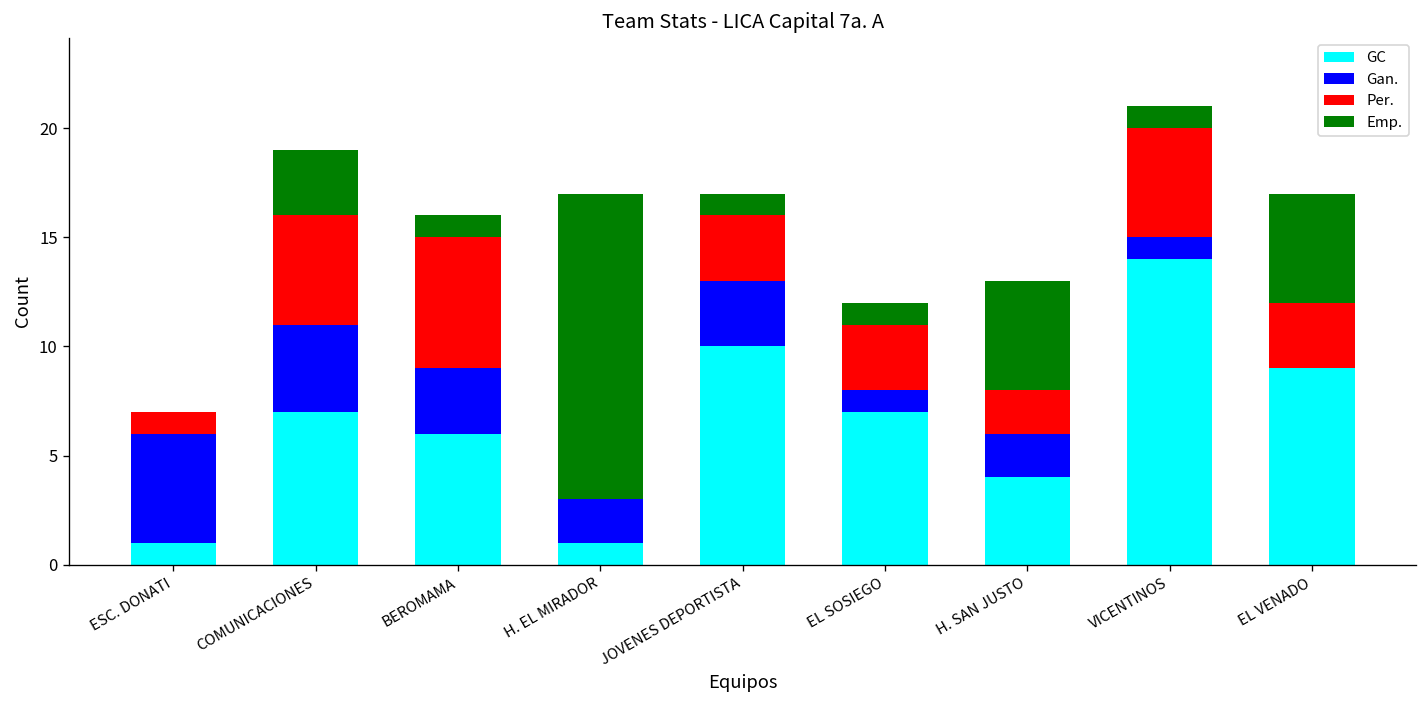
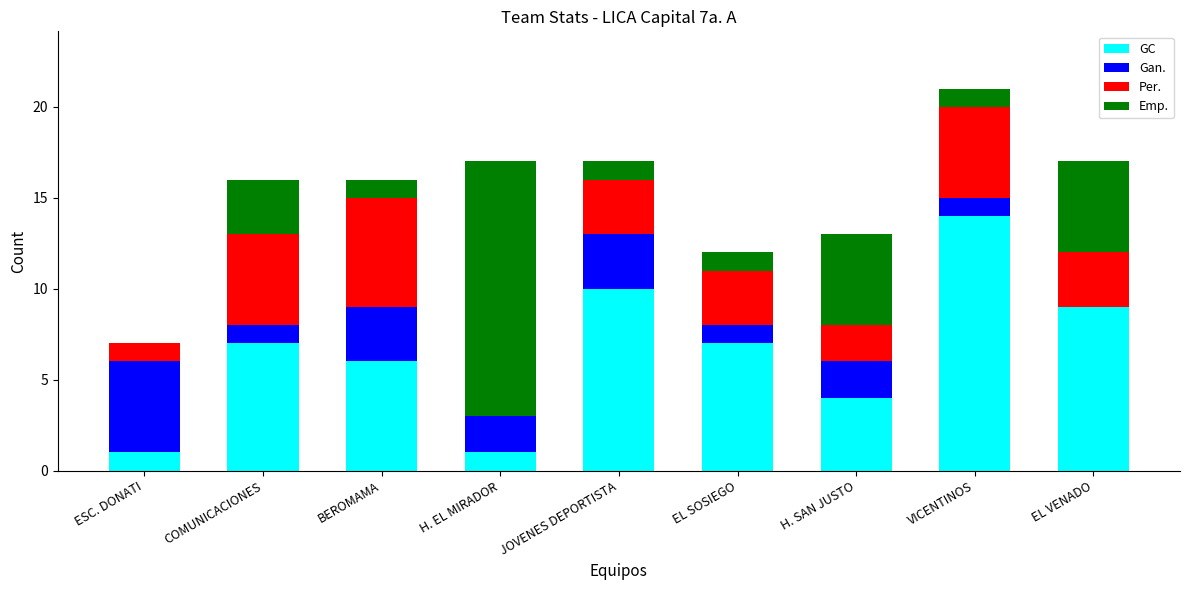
Gan., COMUNICACIONES: 4 -> 1
